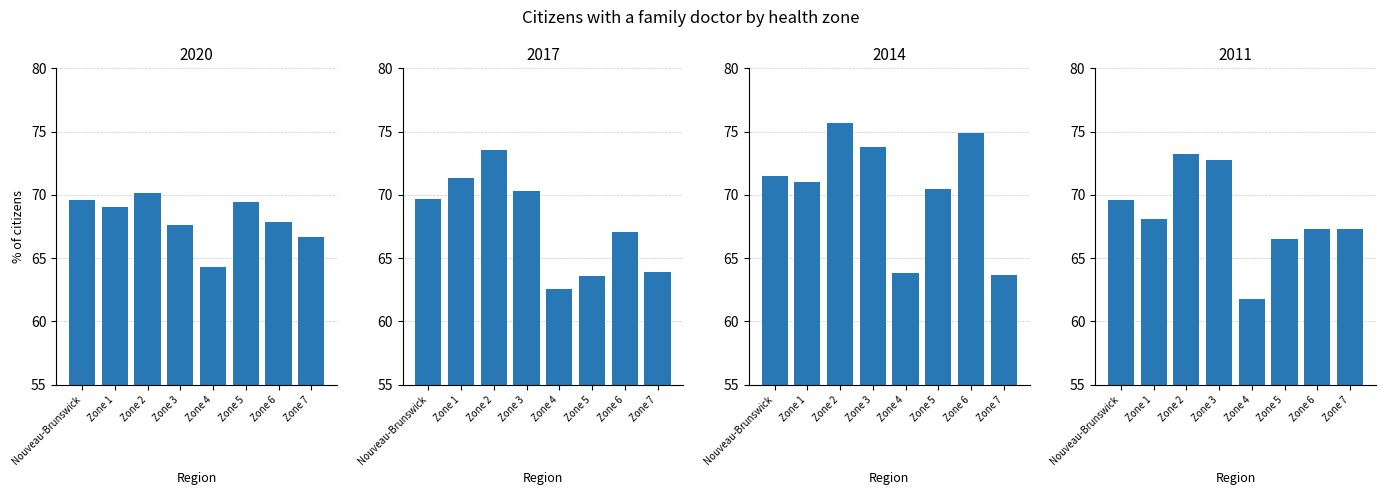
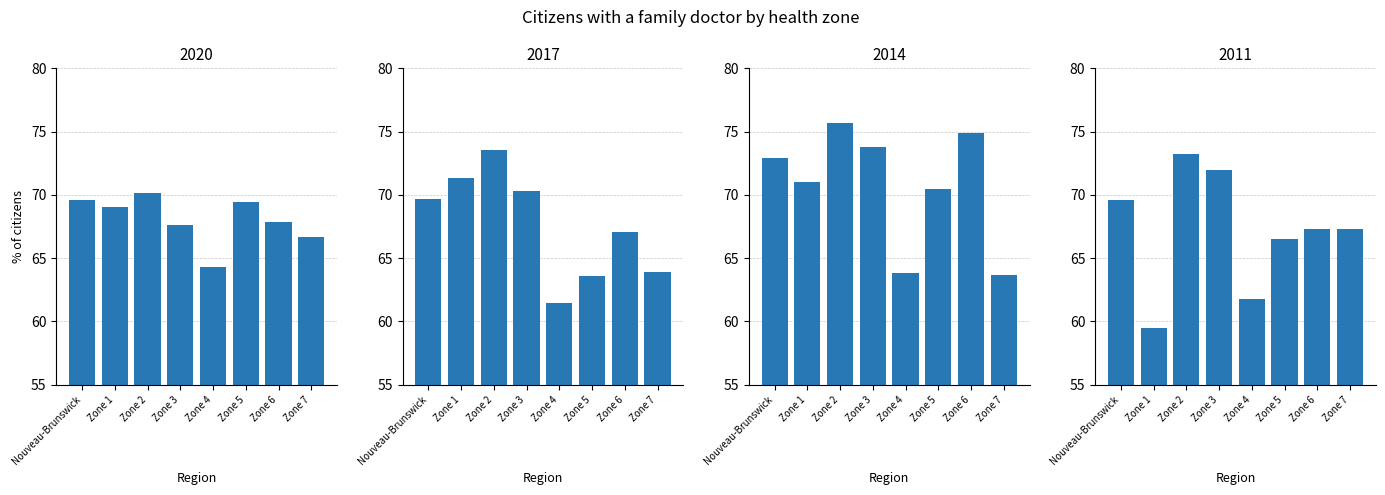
2017, Zone 4: 62.5 -> 61.4
2014, Nouveau-Brunswick: 71.5 -> 72.9
2011, Zone 1: 68.1 -> 59.5
2011, Zone 3: 72.7 -> 72.0
